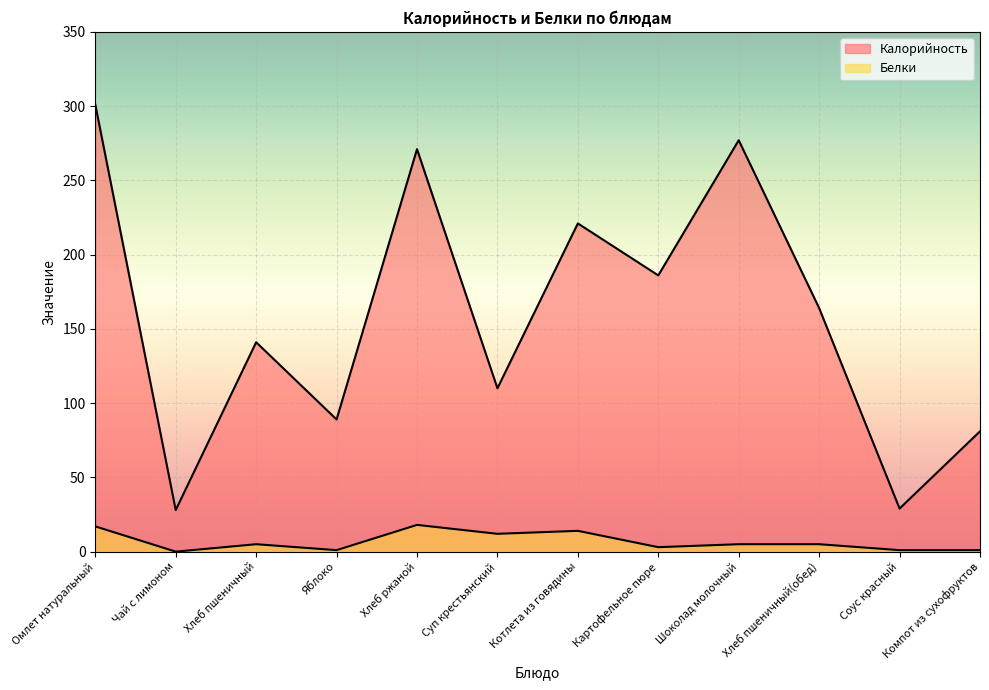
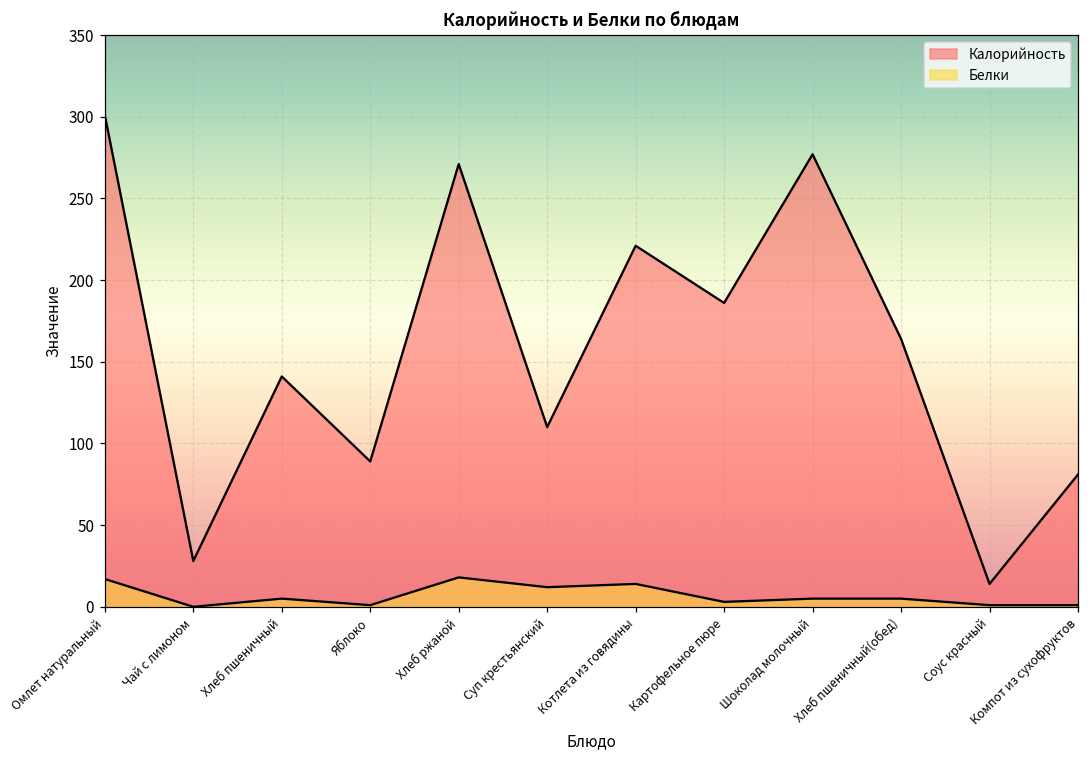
Калорийность, Соус красный: 29 -> 14
